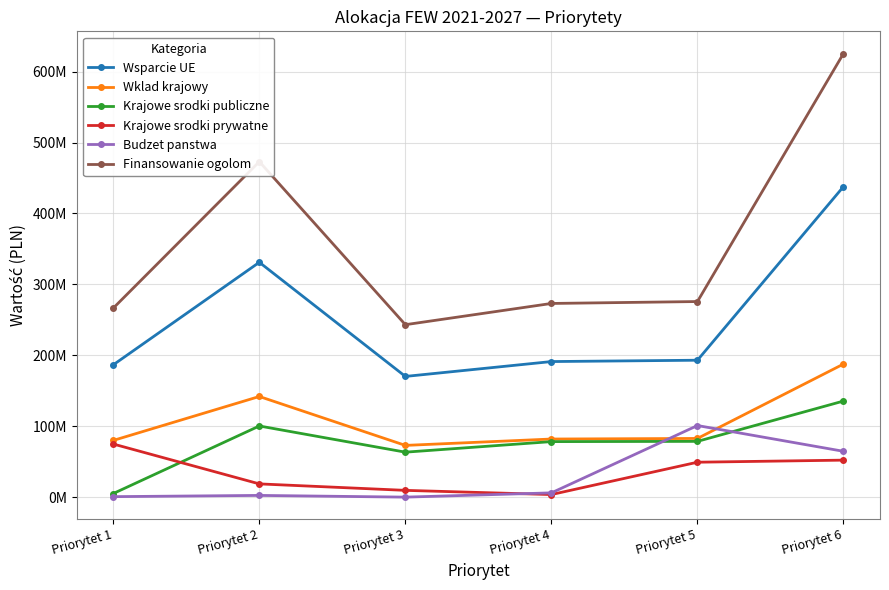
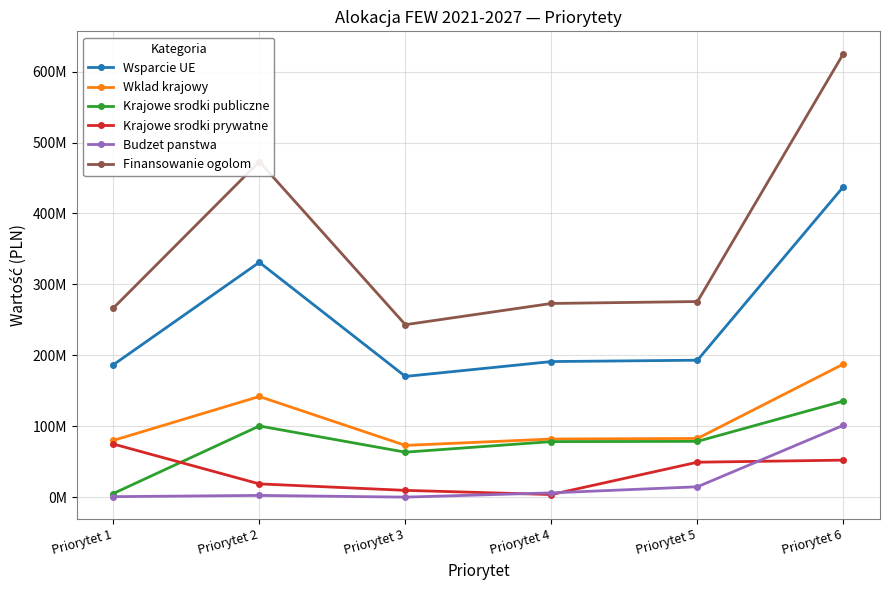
Budzet panstwa, Priorytet 5: 100000000 -> 10000000
Budzet panstwa, Priorytet 6: 60000000 -> 100000000
